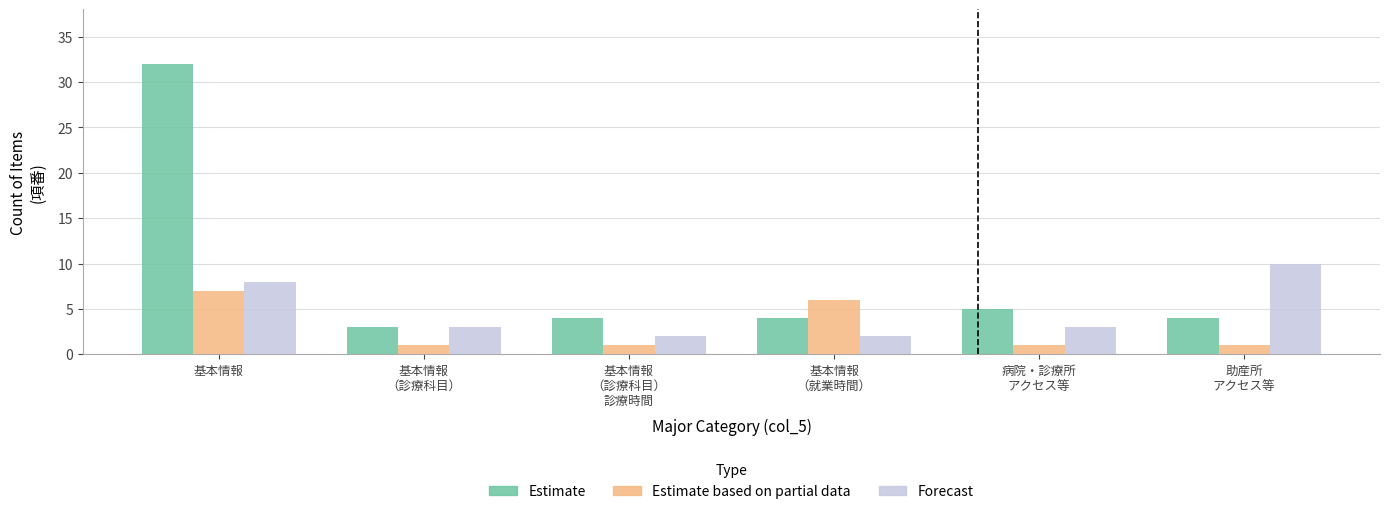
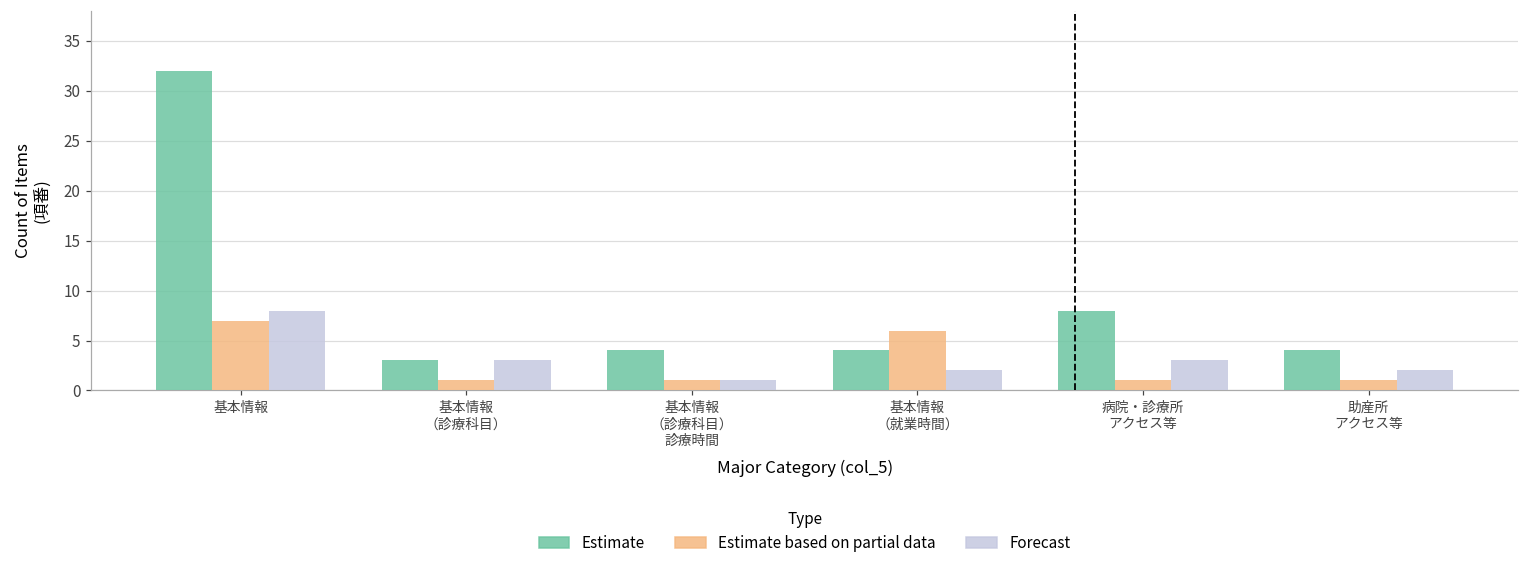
Forecast, 基本情報 （診療科目） 診療時間: 2 -> 1
Estimate, 病院・診療所 アクセス等: 5 -> 8
Forecast, 助産所 アクセス等: 10 -> 2
